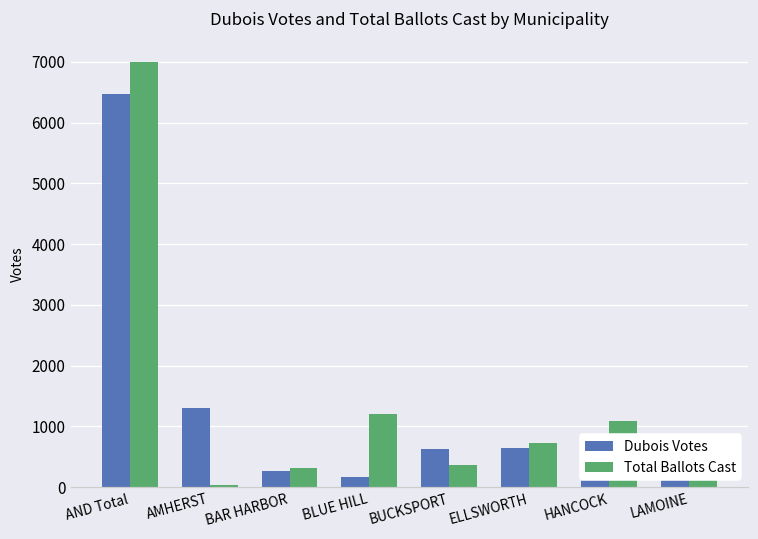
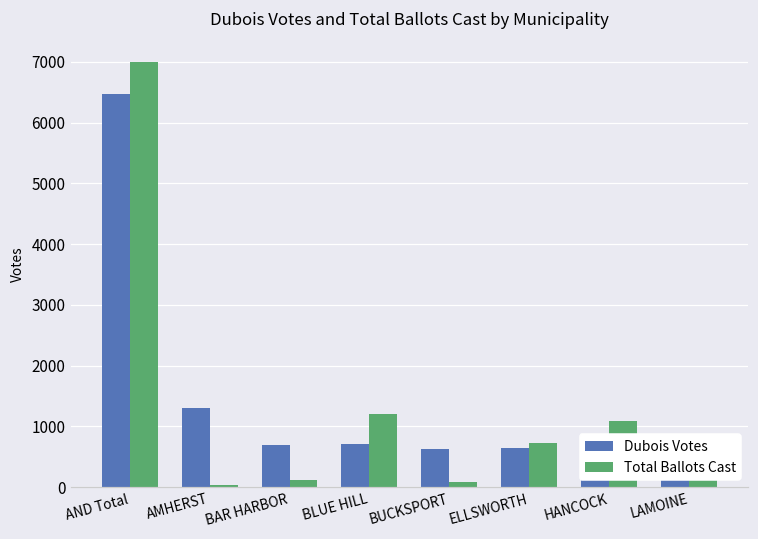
Dubois Votes, BAR HARBOR: 300 -> 700
Total Ballots Cast, BAR HARBOR: 300 -> 100
Dubois Votes, BLUE HILL: 200 -> 700
Total Ballots Cast, BUCKSPORT: 400 -> 100
